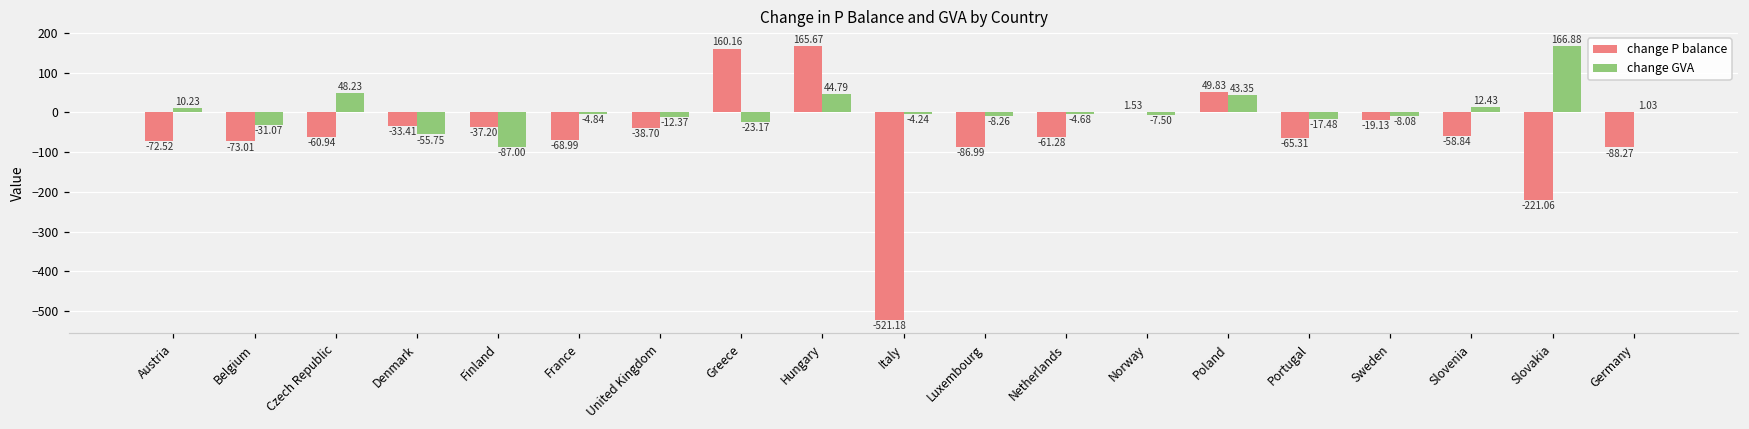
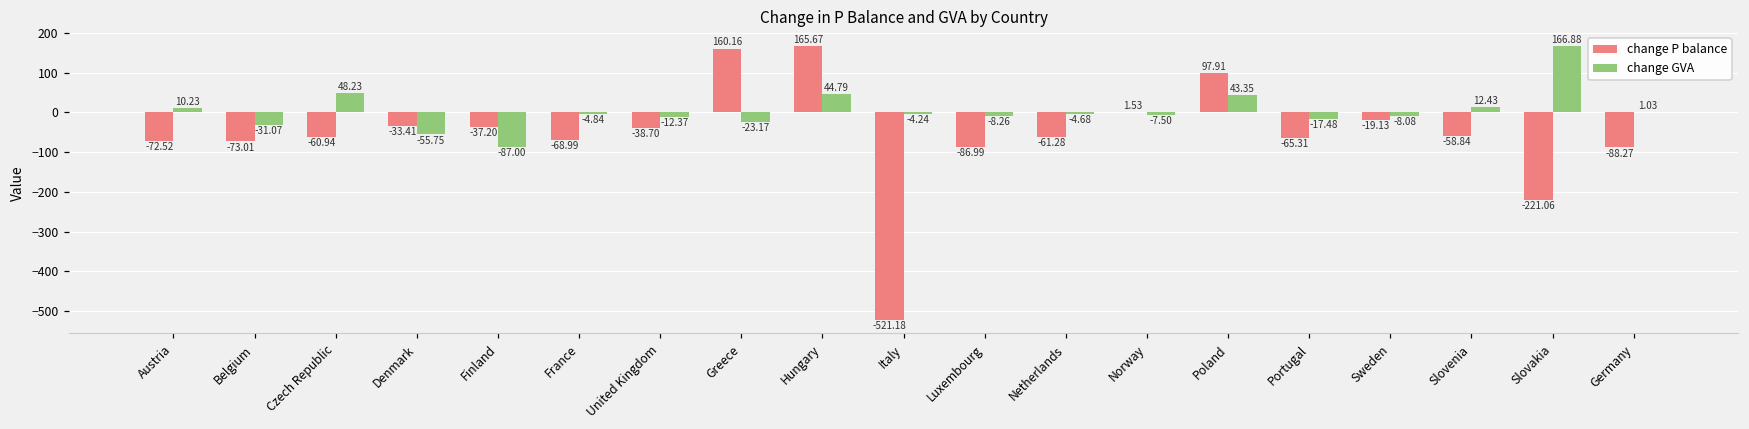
change P balance, Poland: 49.83 -> 97.91
